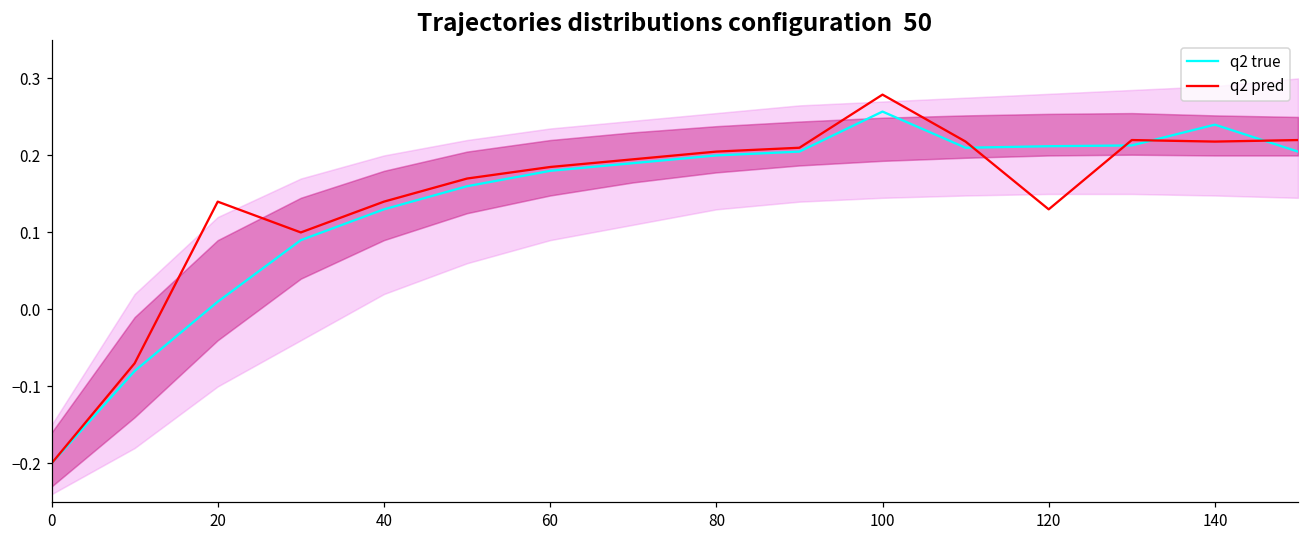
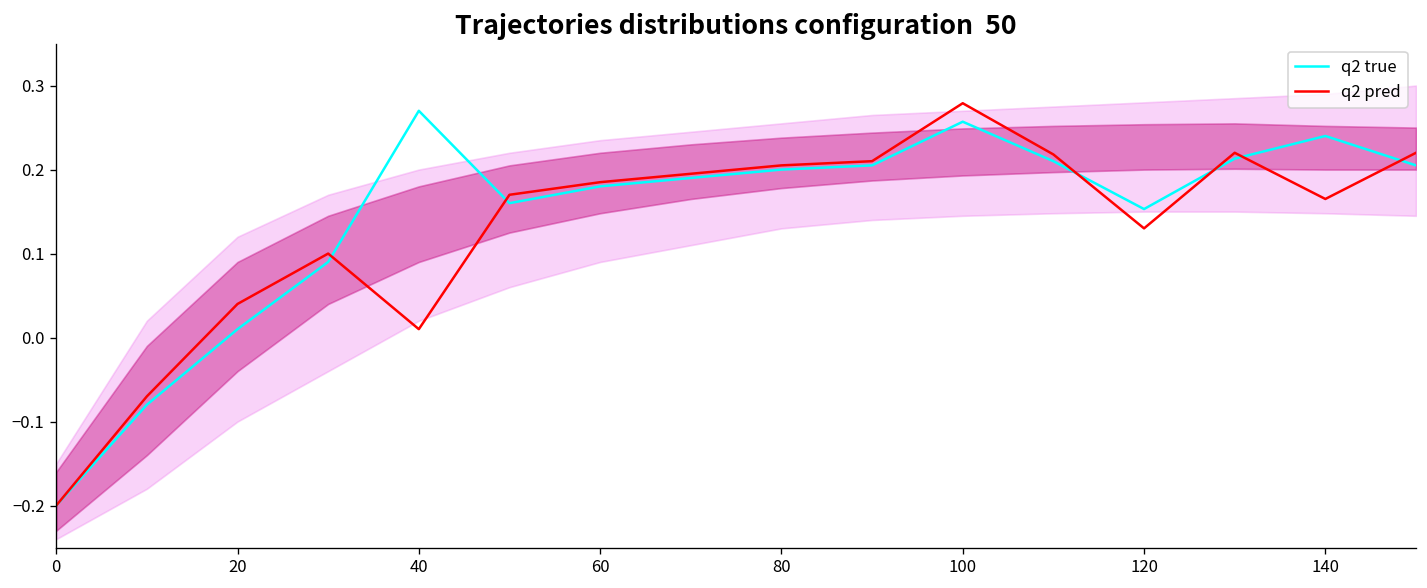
q2 pred, 20: 0.14 -> 0.04
q2 true, 40: 0.13 -> 0.27
q2 pred, 40: 0.14 -> 0.01
q2 true, 120: 0.21 -> 0.15
q2 pred, 140: 0.22 -> 0.17
